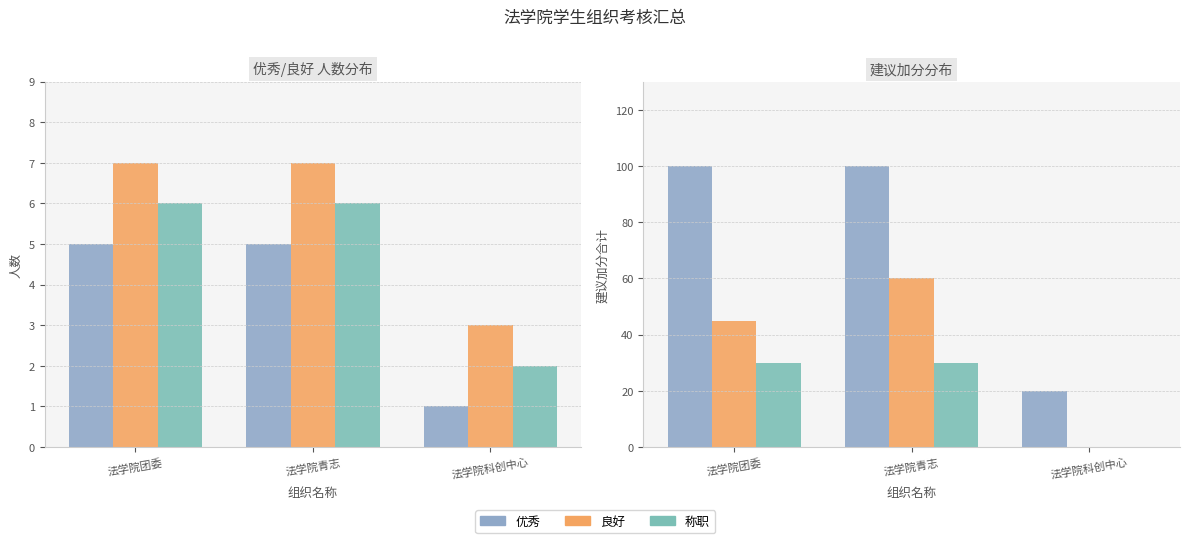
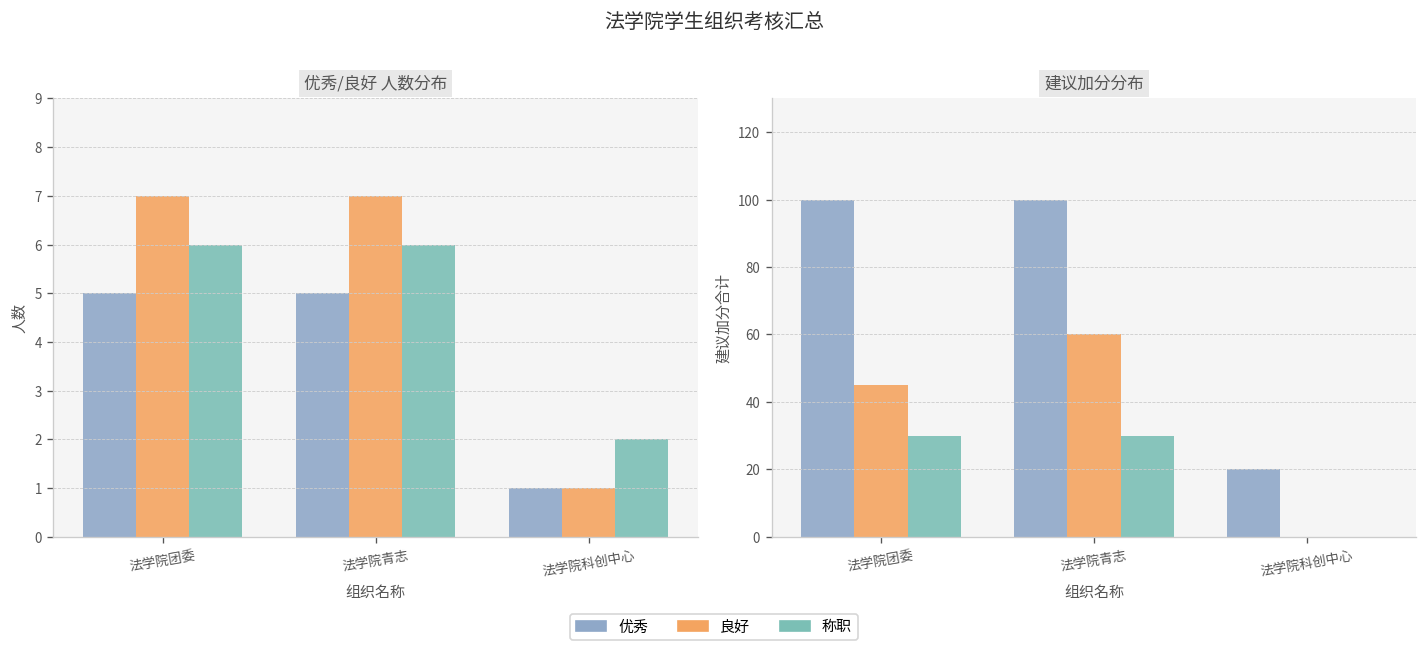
优秀/良好 人数分布, 良好, 法学院科创中心: 3 -> 1
